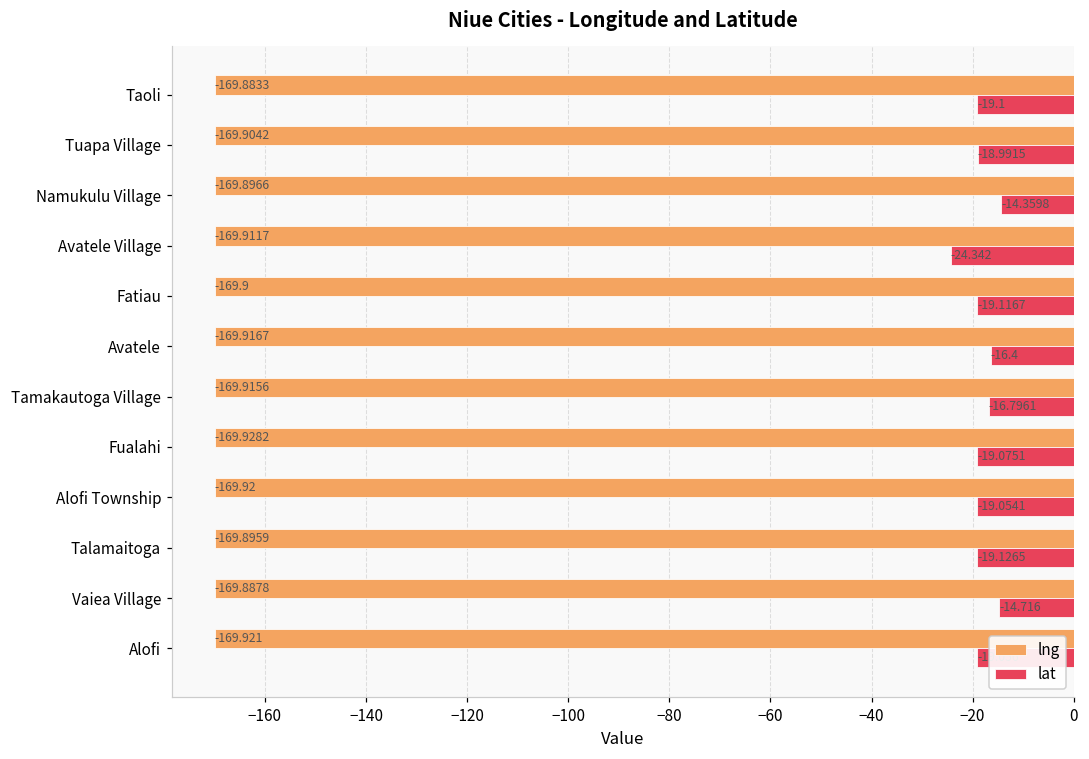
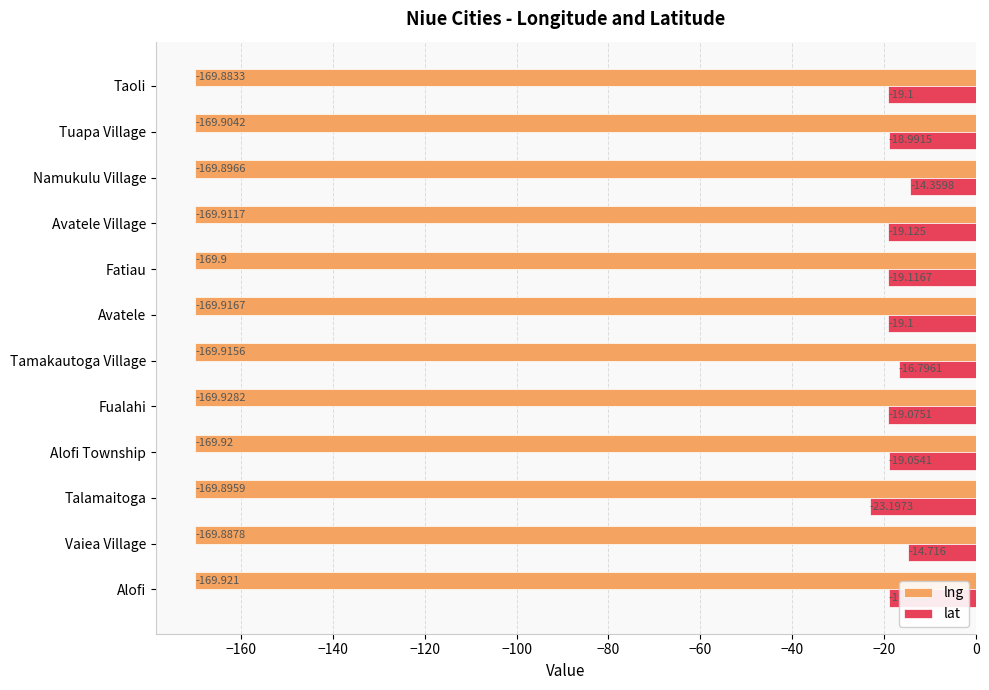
lat, Avatele Village: -24.342 -> -19.125
lat, Avatele: -16.4 -> -19.1
lat, Talamaitoga: -19.1265 -> -23.1973
